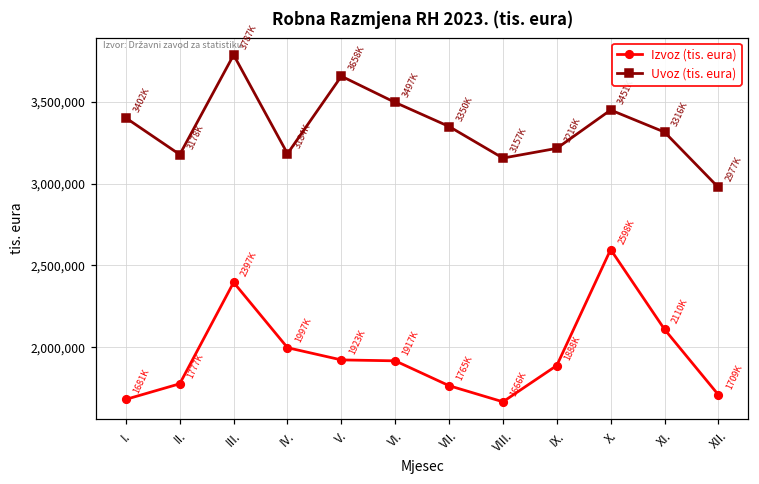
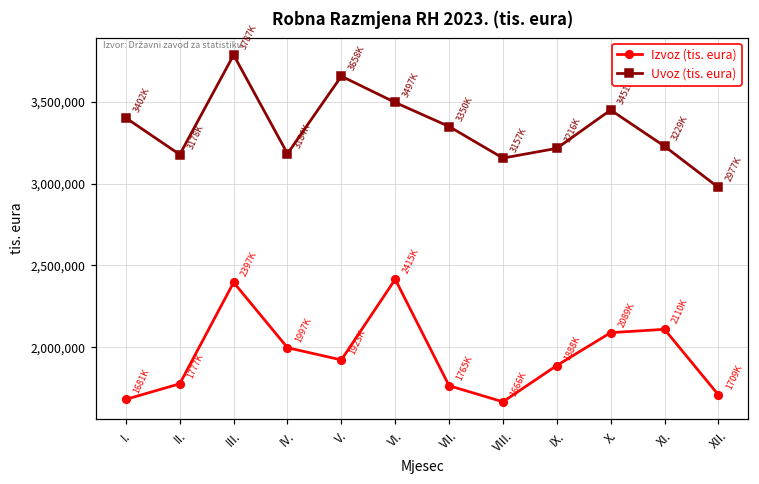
Izvoz (tis. eura), VI.: 1917K -> 2415K
Izvoz (tis. eura), X.: 2598K -> 2089K
Uvoz (tis. eura), XI.: 3316K -> 3229K
